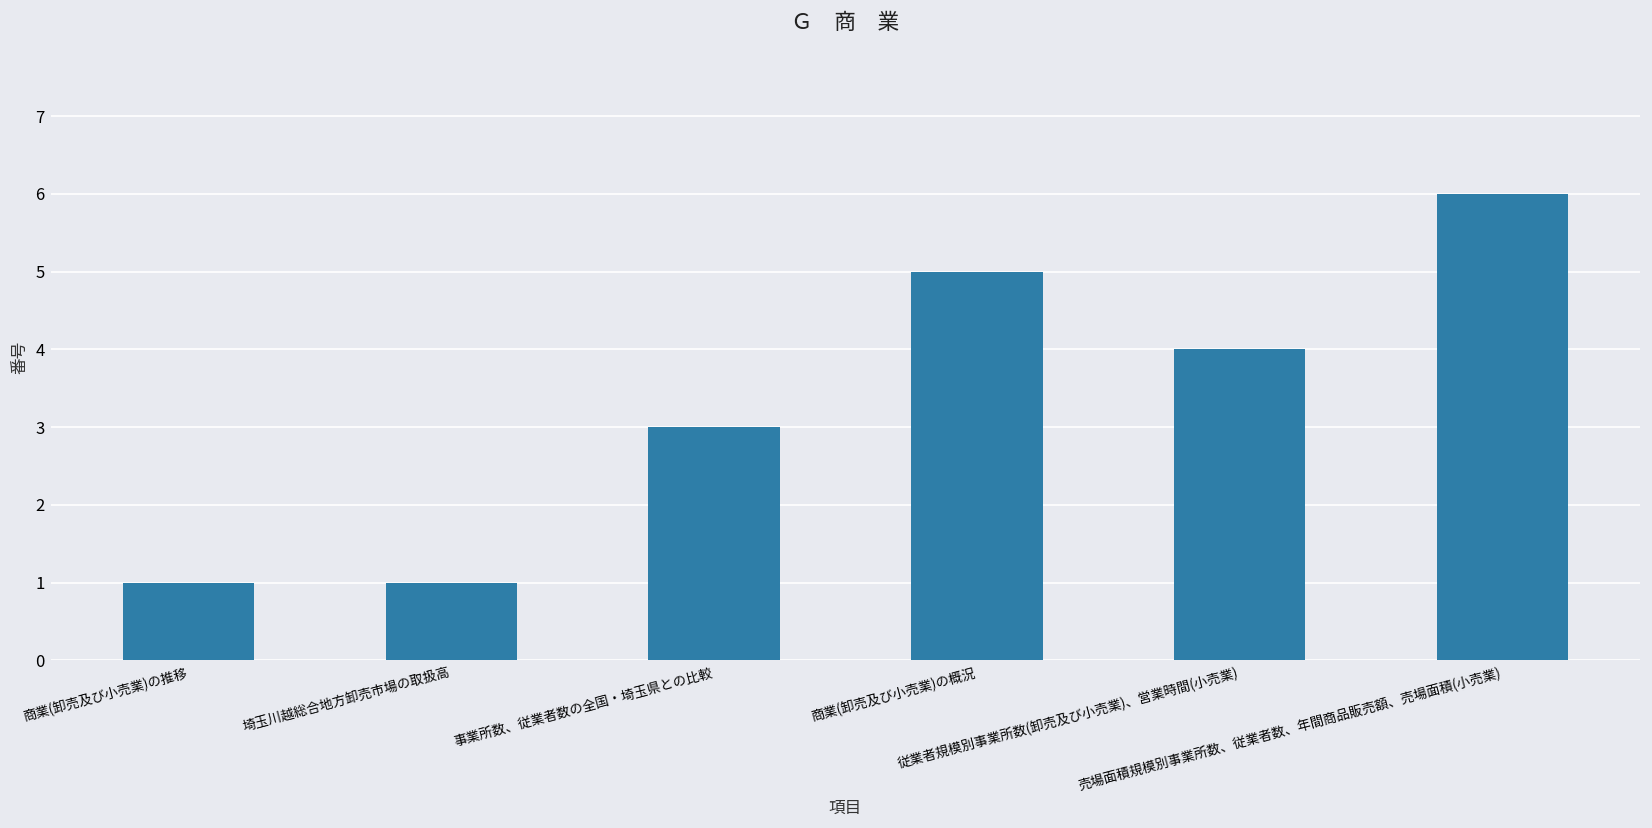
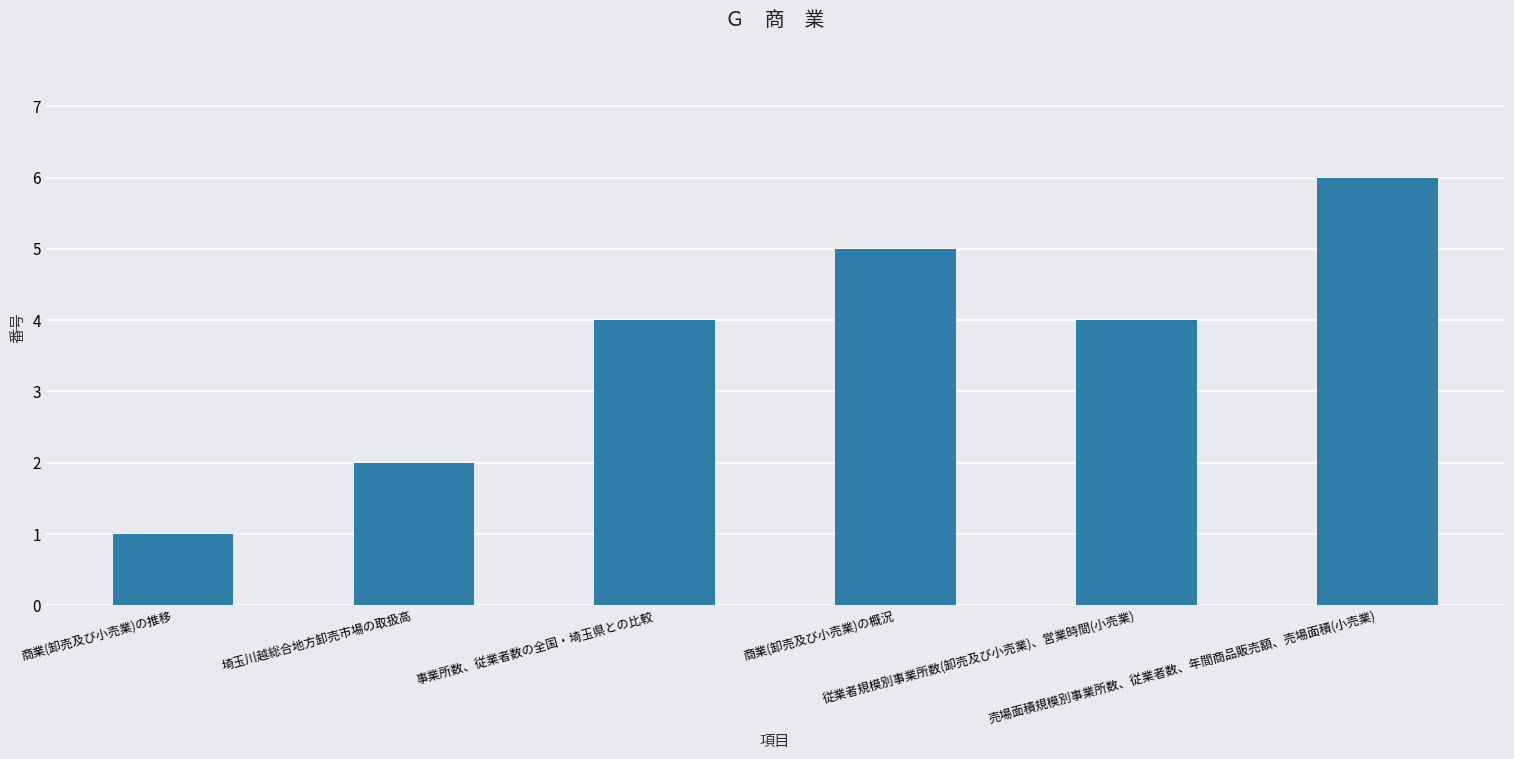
埼玉川越総合地方卸売市場の取扱高: 1 -> 2
事業所数、従業者数の全国・埼玉県との比較: 3 -> 4
